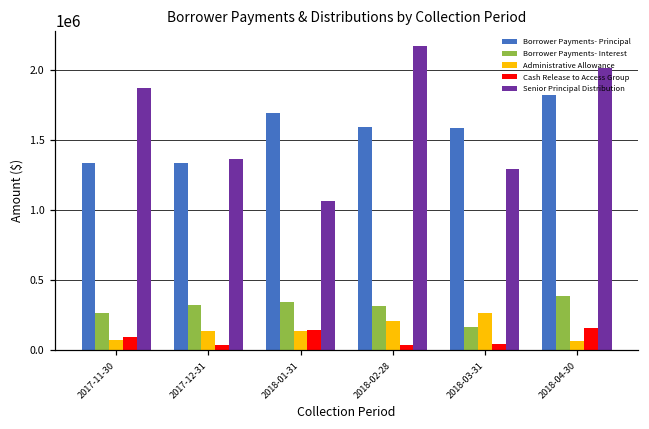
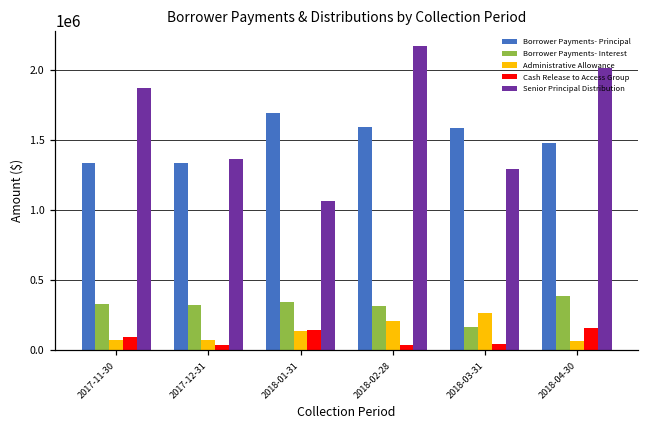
Borrower Payments- Interest, 2017-11-30: 260000 -> 330000
Administrative Allowance, 2017-12-31: 130000 -> 70000
Borrower Payments- Principal, 2018-04-30: 1820000 -> 1480000
